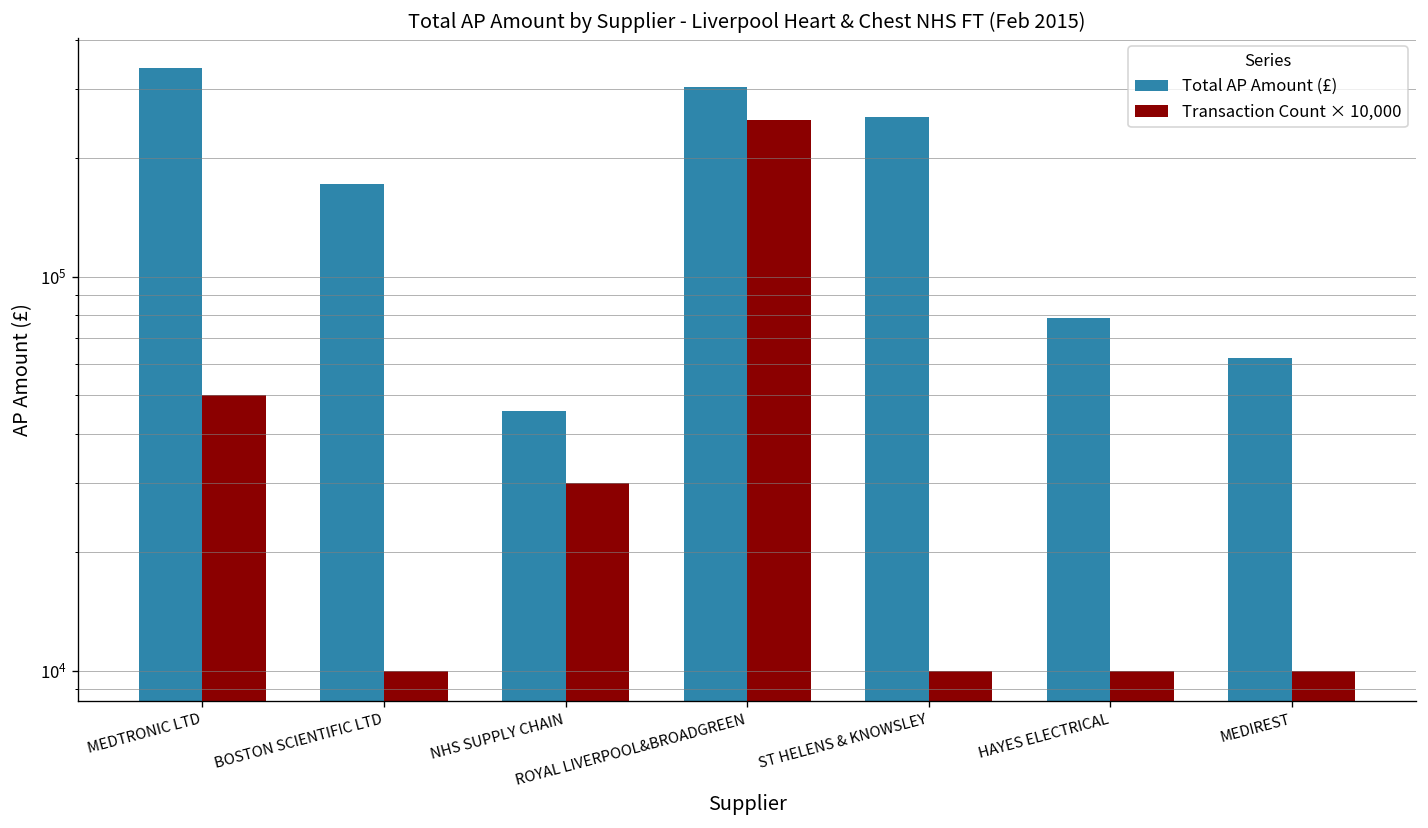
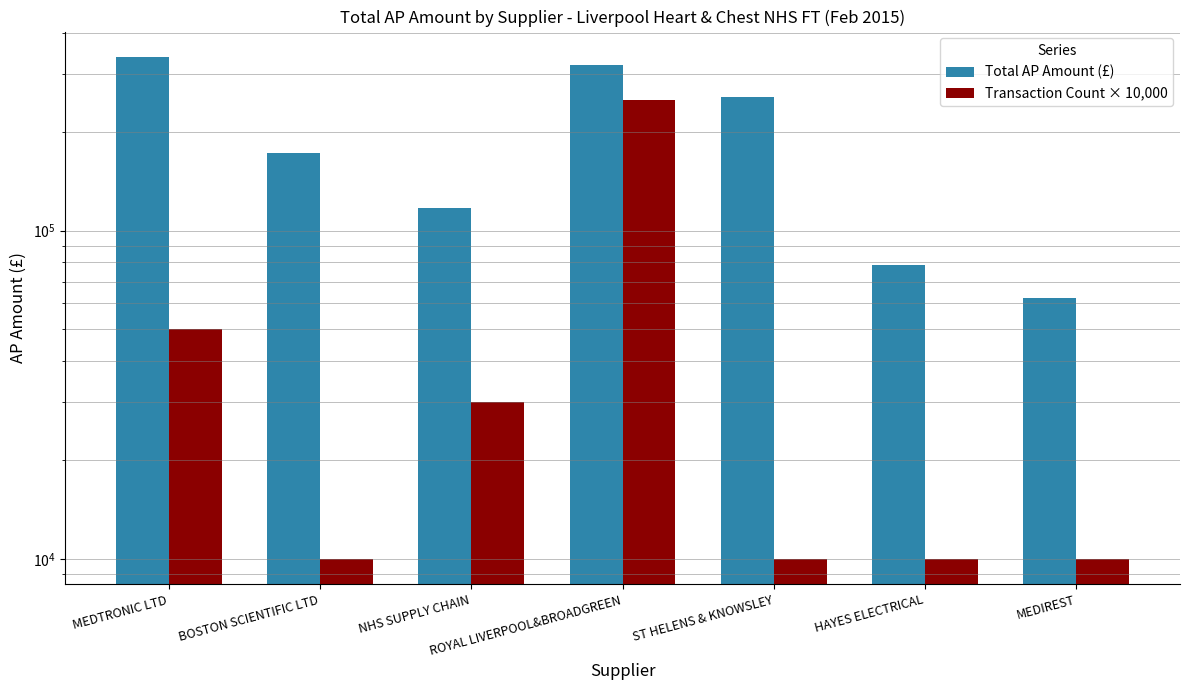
Total AP Amount (£), NHS SUPPLY CHAIN: 46000 -> 117000
Total AP Amount (£), ROYAL LIVERPOOL&BROADGREEN: 300000 -> 320000
